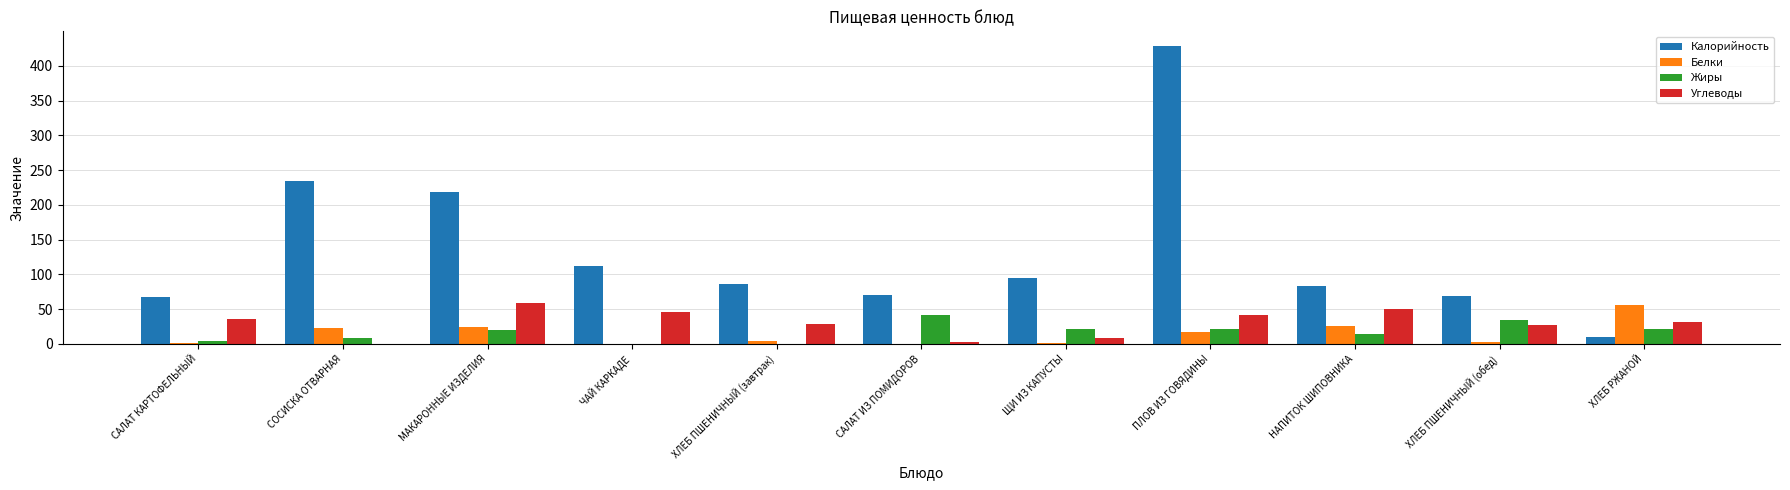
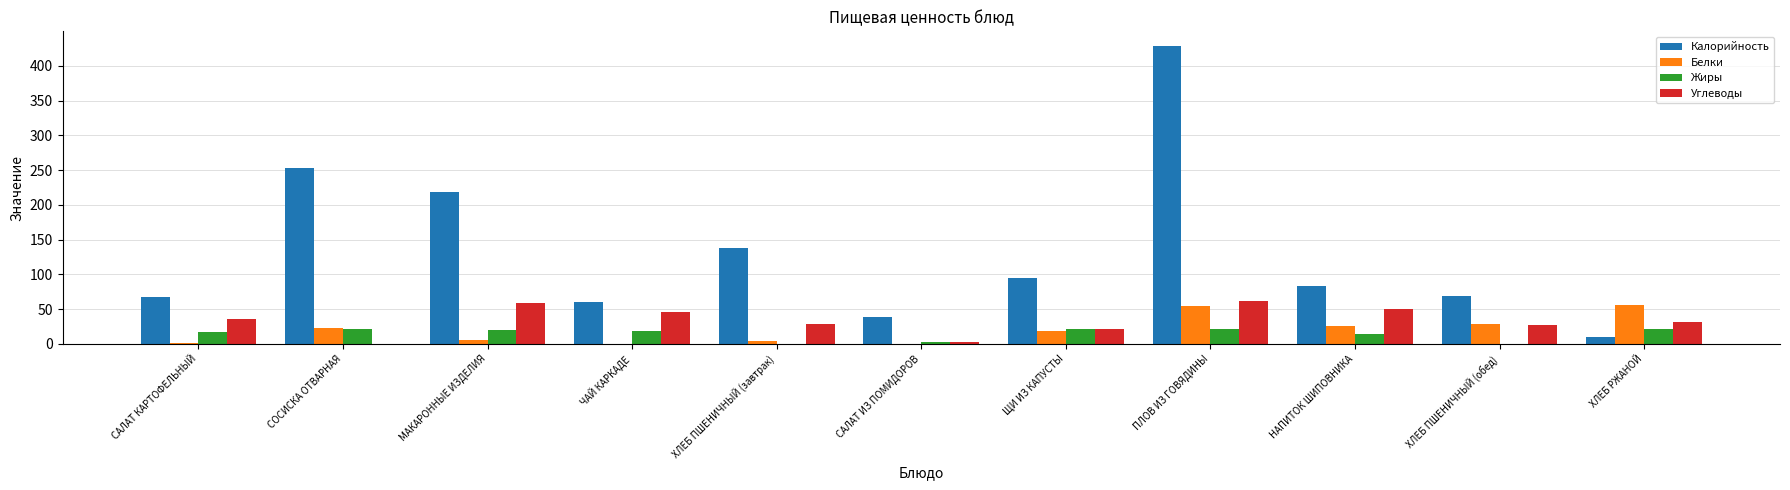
Жиры, САЛАТ КАРТОФЕЛЬНЫЙ: 0 -> 20
Калорийность, СОСИСКА ОТВАРНАЯ: 230 -> 250
Жиры, СОСИСКА ОТВАРНАЯ: 10 -> 20
Белки, МАКАРОННЫЕ ИЗДЕЛИЯ: 20 -> 10
Калорийность, ЧАЙ КАРКАДЕ: 110 -> 60
Жиры, ЧАЙ КАРКАДЕ: 0 -> 20
Калорийность, ХЛЕБ ПШЕНИЧНЫЙ (завтрак): 90 -> 140
Калорийность, САЛАТ ИЗ ПОМИДОРОВ: 70 -> 40
Жиры, САЛАТ ИЗ ПОМИДОРОВ: 40 -> 0
Белки, ЩИ ИЗ КАПУСТЫ: 0 -> 20
Углеводы, ЩИ ИЗ КАПУСТЫ: 10 -> 20
Белки, ПЛОВ ИЗ ГОВЯДИНЫ: 20 -> 50
Углеводы, ПЛОВ ИЗ ГОВЯДИНЫ: 40 -> 60
Белки, ХЛЕБ ПШЕНИЧНЫЙ (обед): 0 -> 30
Жиры, ХЛЕБ ПШЕНИЧНЫЙ (обед): 30 -> 0
